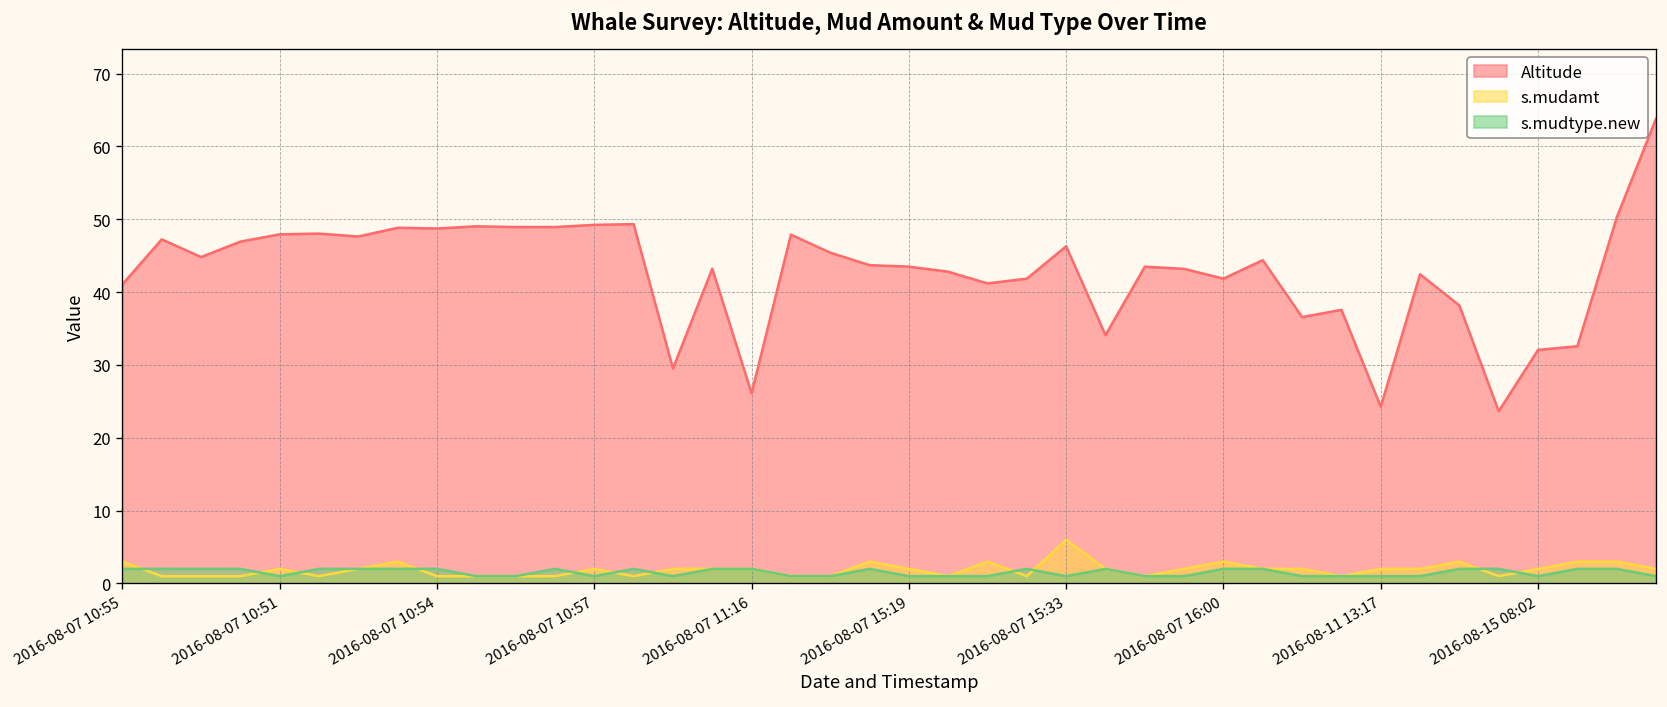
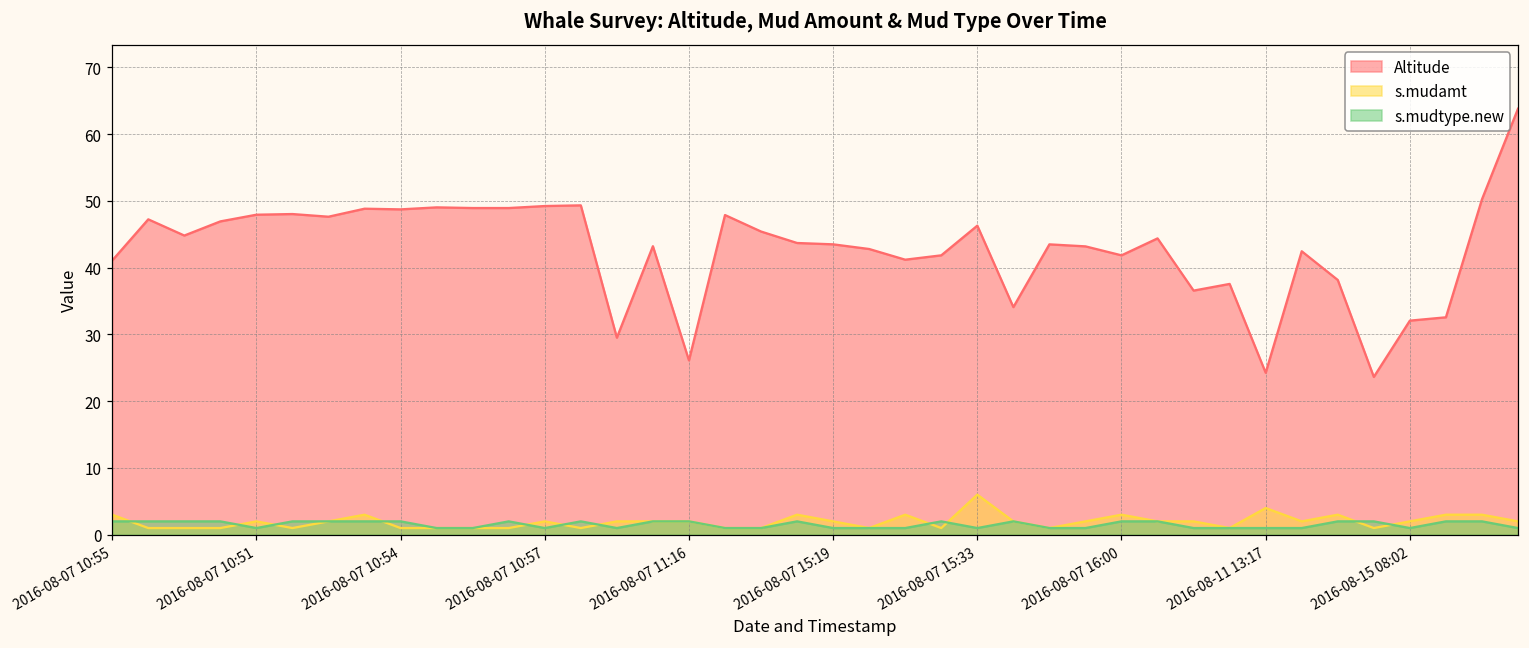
s.mudamt, 2016-08-11 13:17: 2 -> 4
